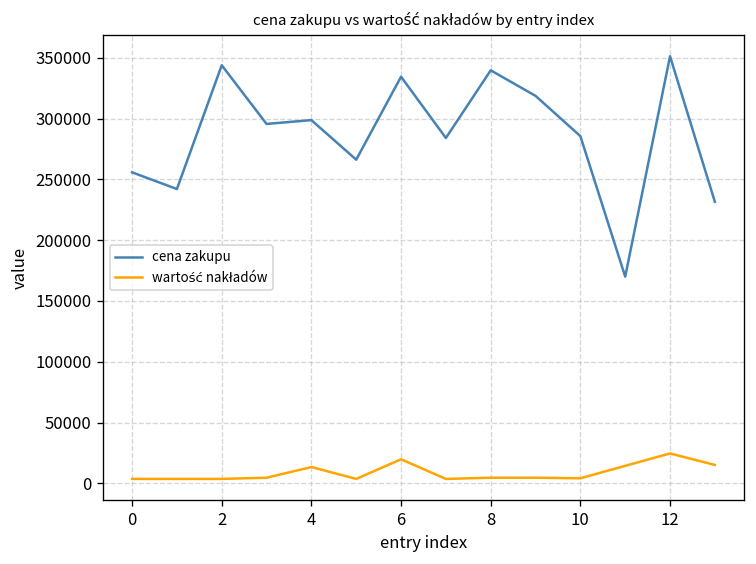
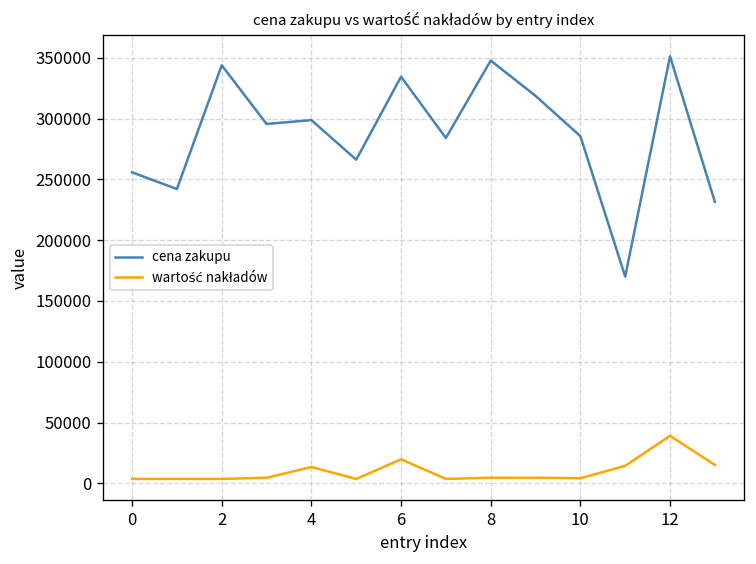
cena zakupu, 8: 340000 -> 348000
wartość nakładów, 12: 25000 -> 39000
